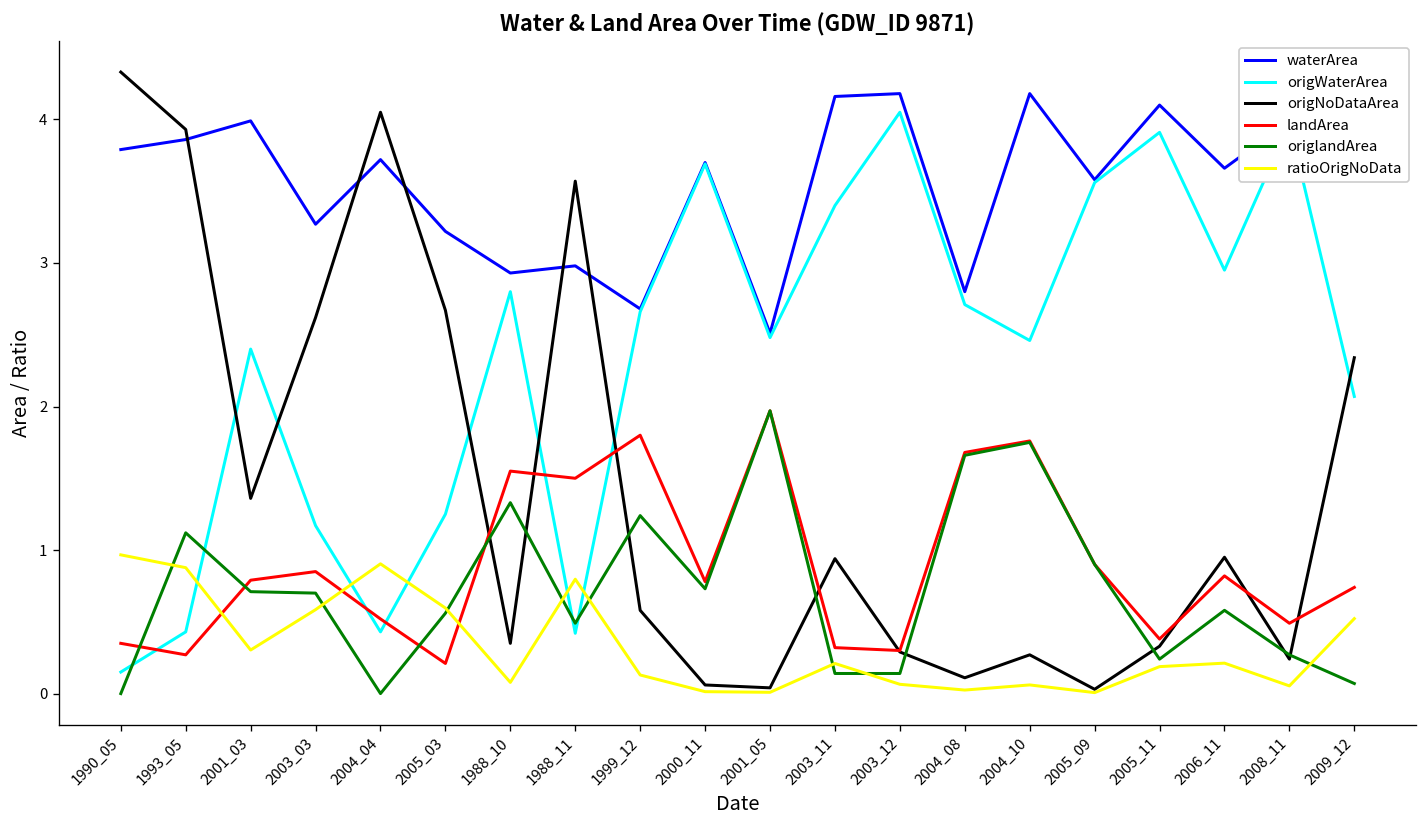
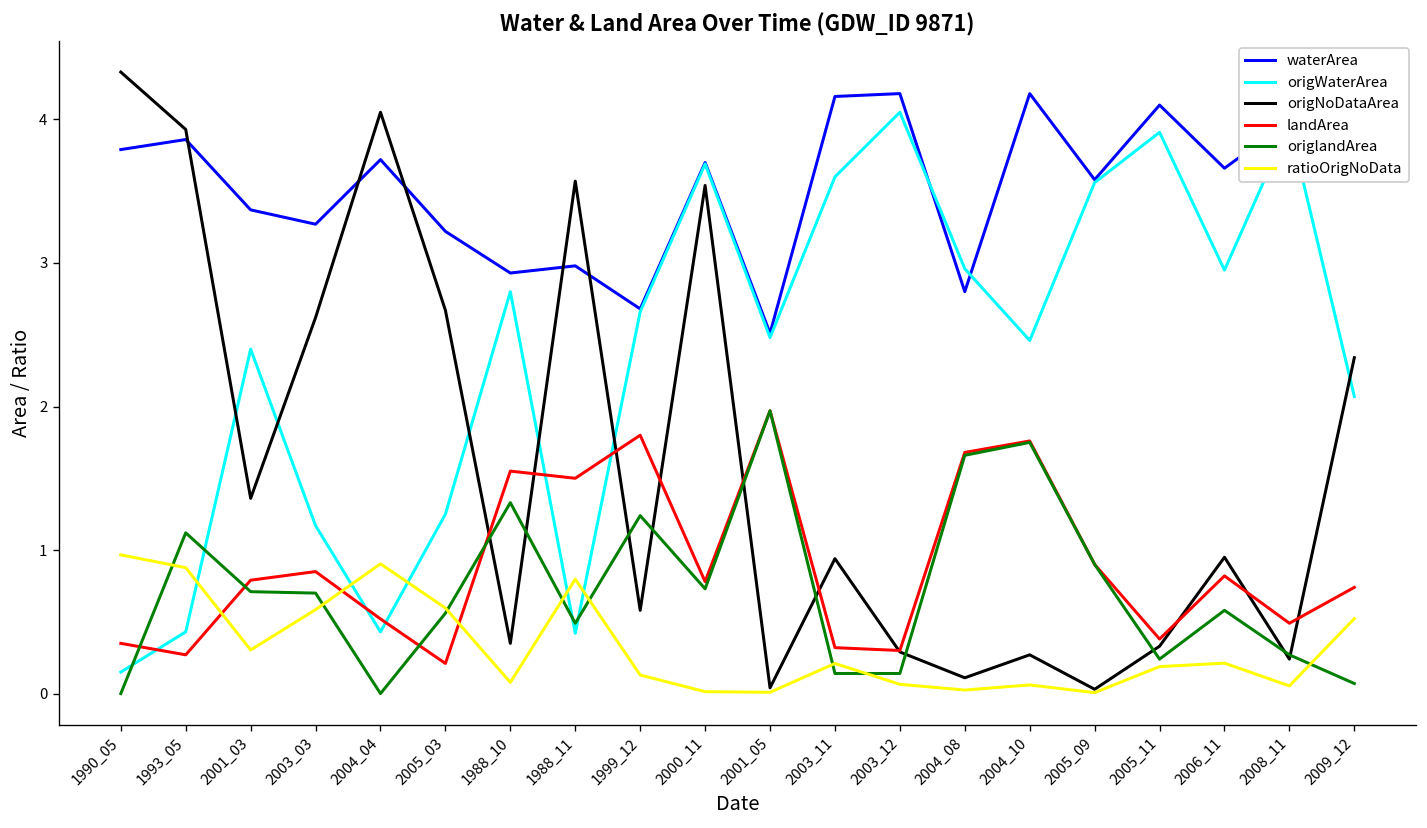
waterArea, 2001_03: 3.99 -> 3.37
origNoDataArea, 2000_11: 0.06 -> 3.54
origWaterArea, 2003_11: 3.4 -> 3.6
origWaterArea, 2004_08: 2.71 -> 2.96
